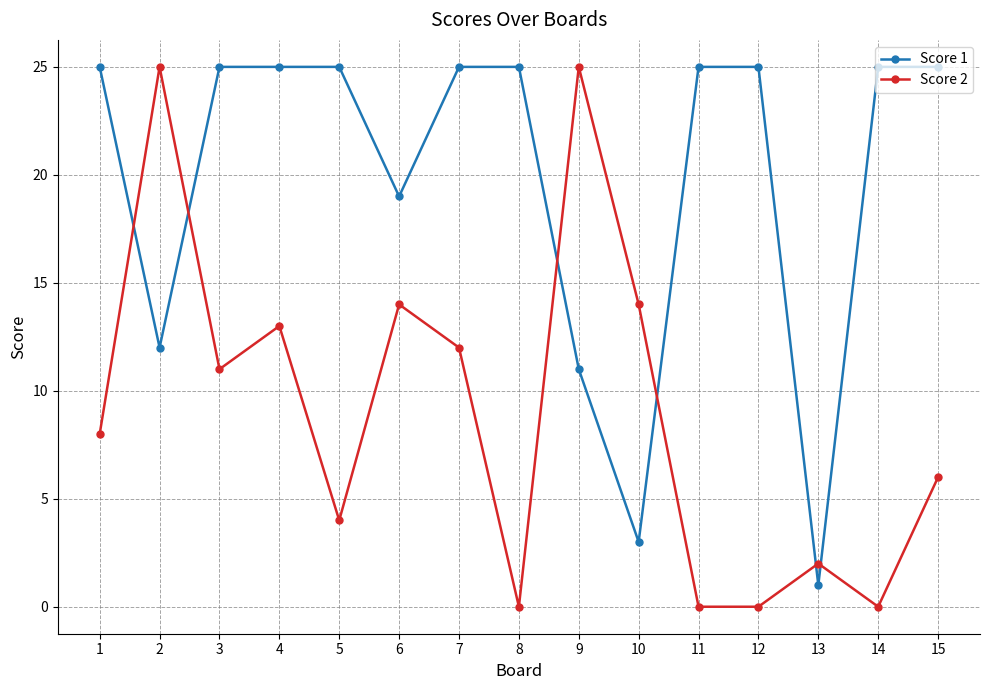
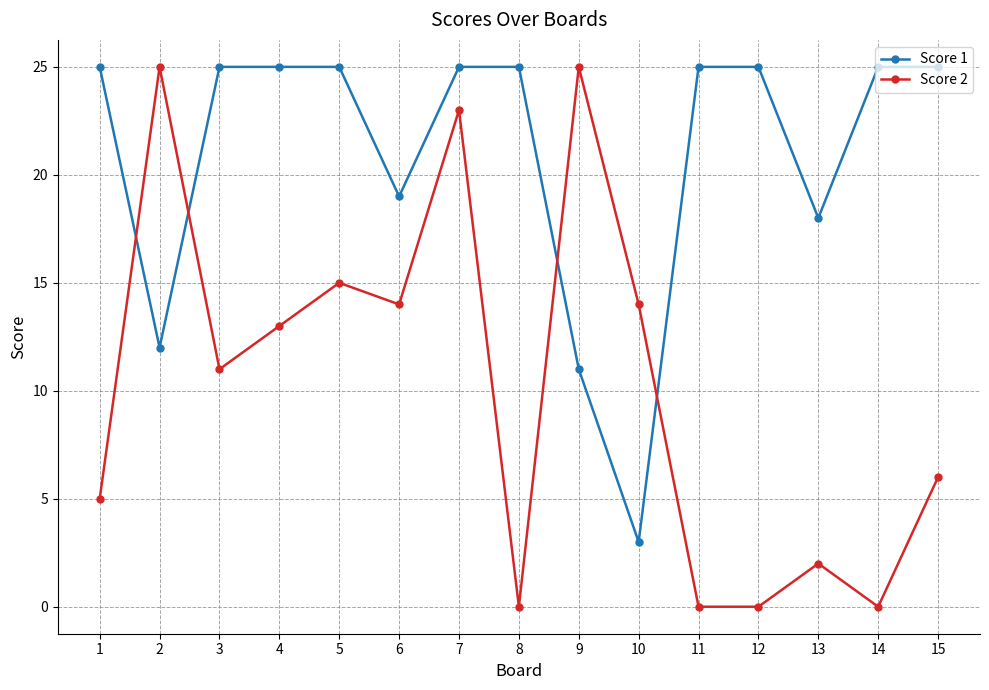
Score 2, 1: 8 -> 5
Score 2, 5: 4 -> 15
Score 2, 7: 12 -> 23
Score 1, 13: 1 -> 18
